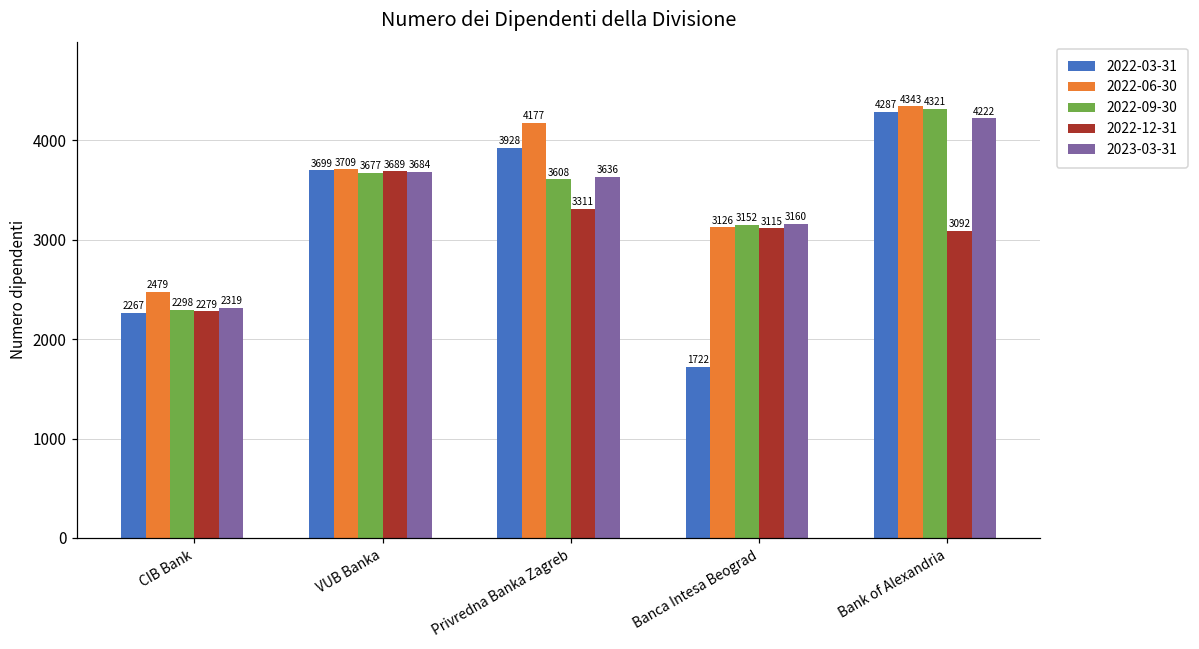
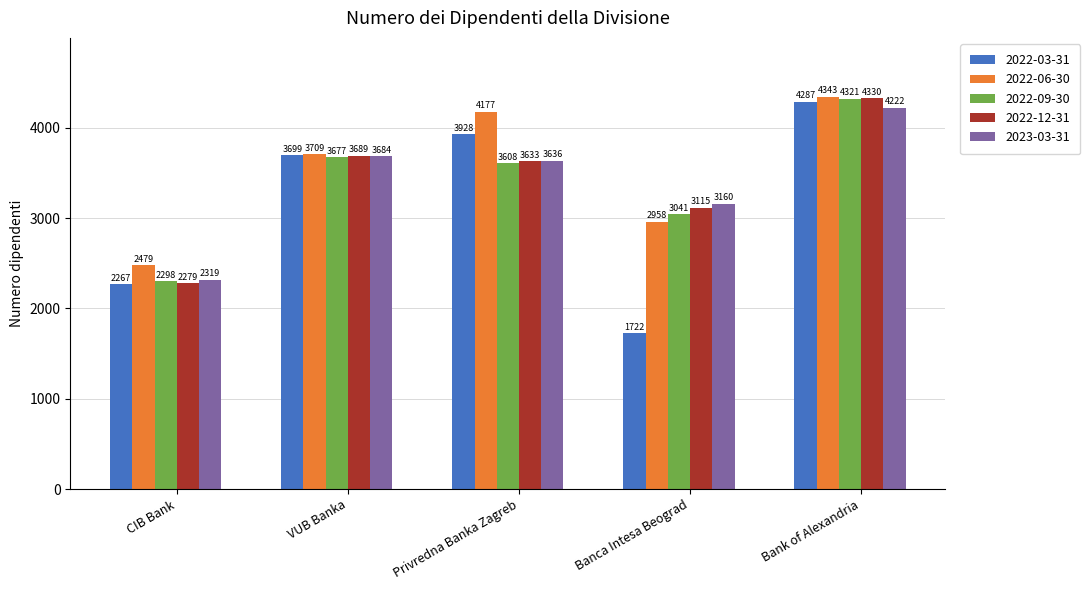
2022-12-31, Privredna Banka Zagreb: 3311 -> 3633
2022-06-30, Banca Intesa Beograd: 3126 -> 2958
2022-09-30, Banca Intesa Beograd: 3152 -> 3041
2022-12-31, Bank of Alexandria: 3092 -> 4330
